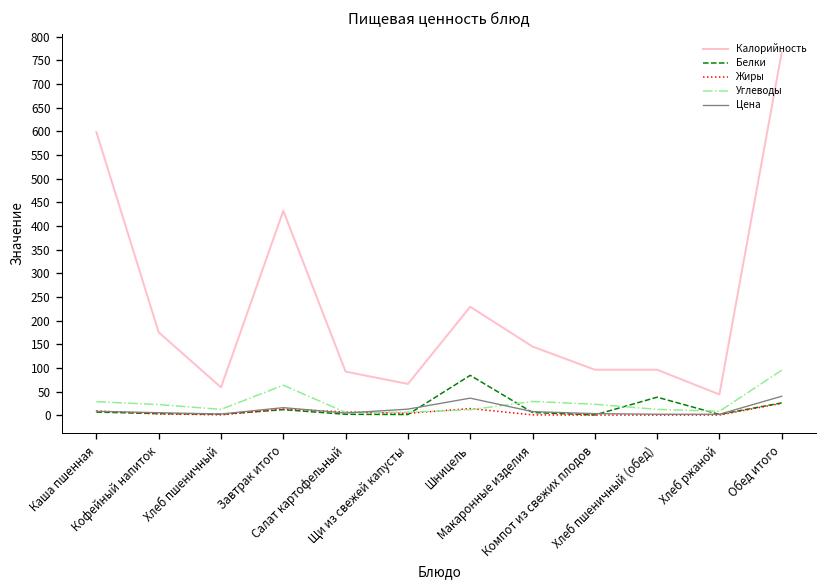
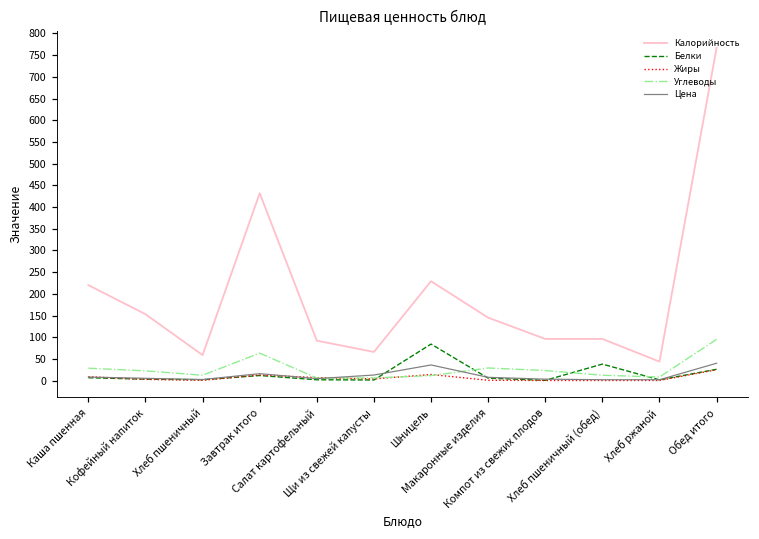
Калорийность, Каша пшенная: 600 -> 220
Калорийность, Кофейный напиток: 180 -> 150
